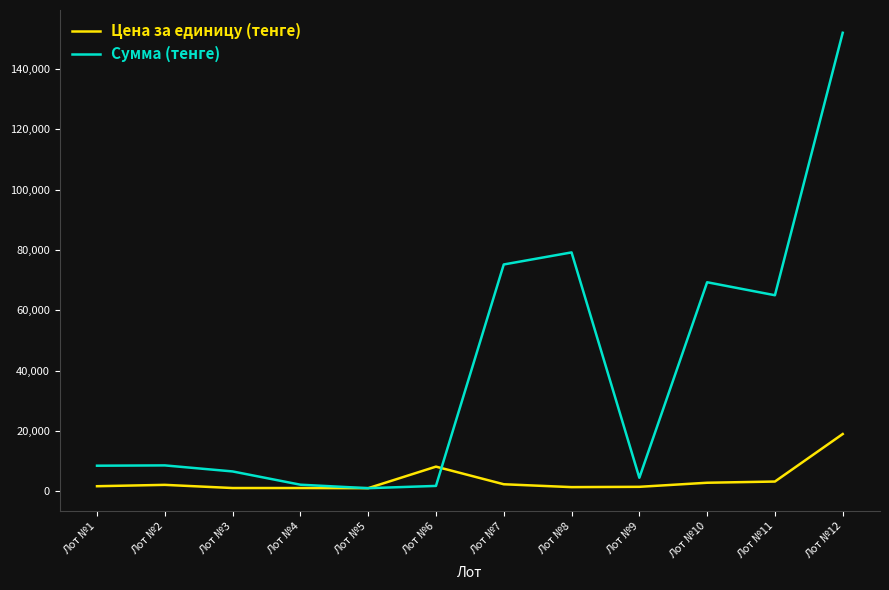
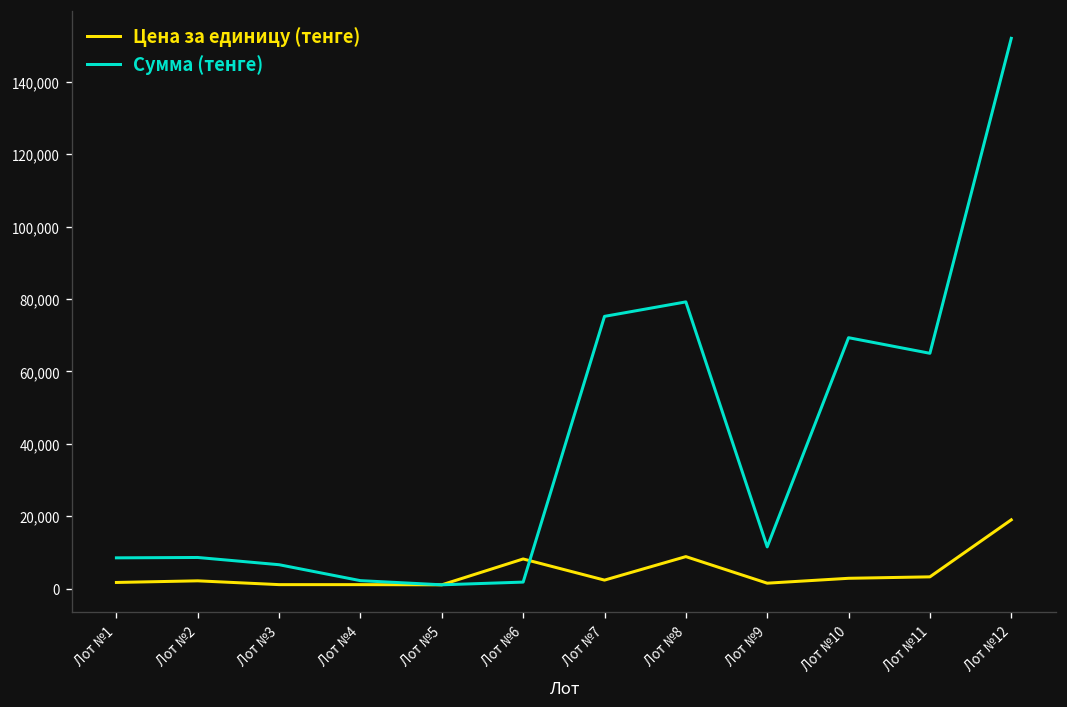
Цена за единицу (тенге), Лот №8: 1,000 -> 9,000
Сумма (тенге), Лот №9: 5,000 -> 12,000
